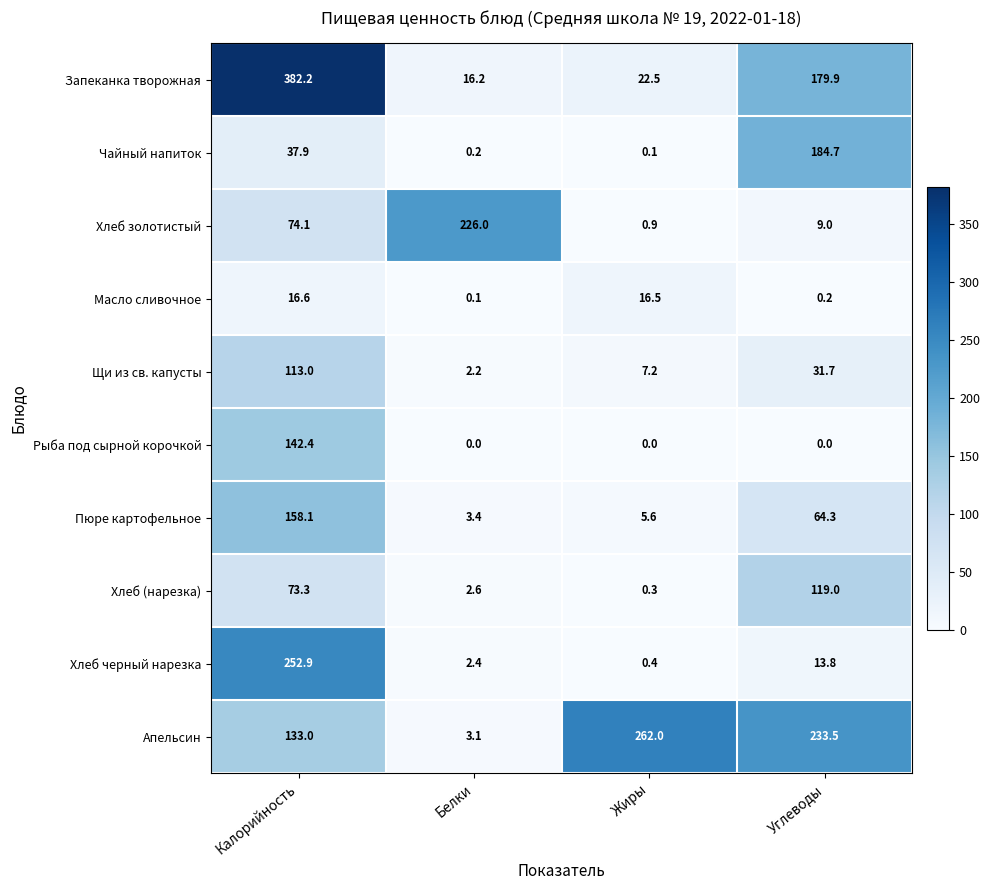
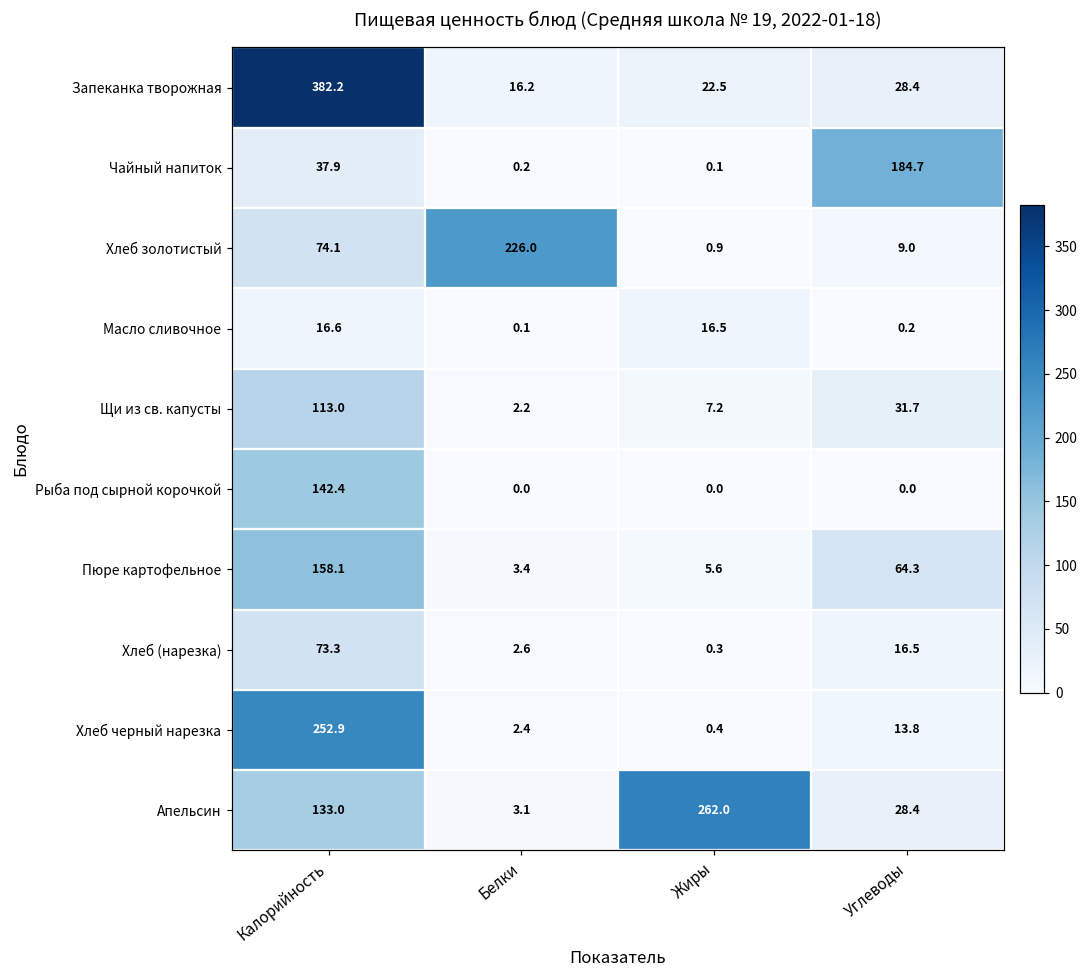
Запеканка творожная, Углеводы: 179.9 -> 28.4
Хлеб (нарезка), Углеводы: 119.0 -> 16.5
Апельсин, Углеводы: 233.5 -> 28.4
